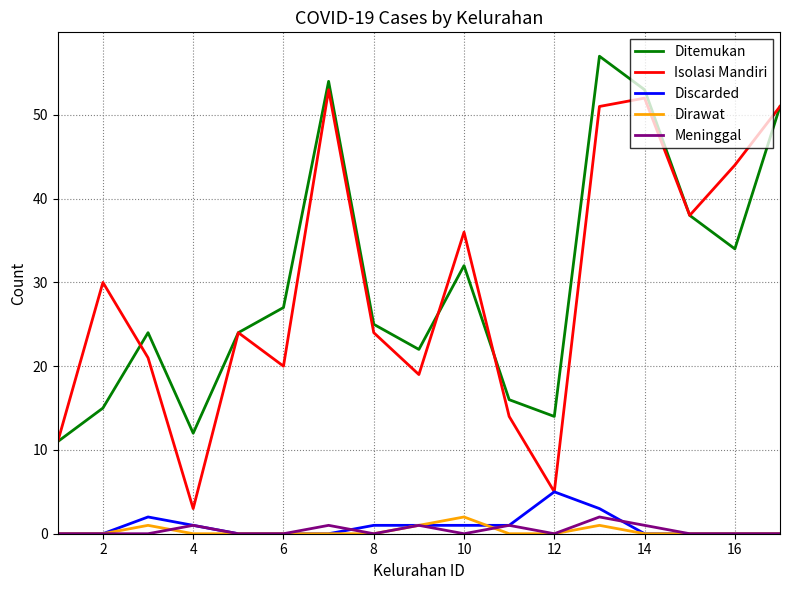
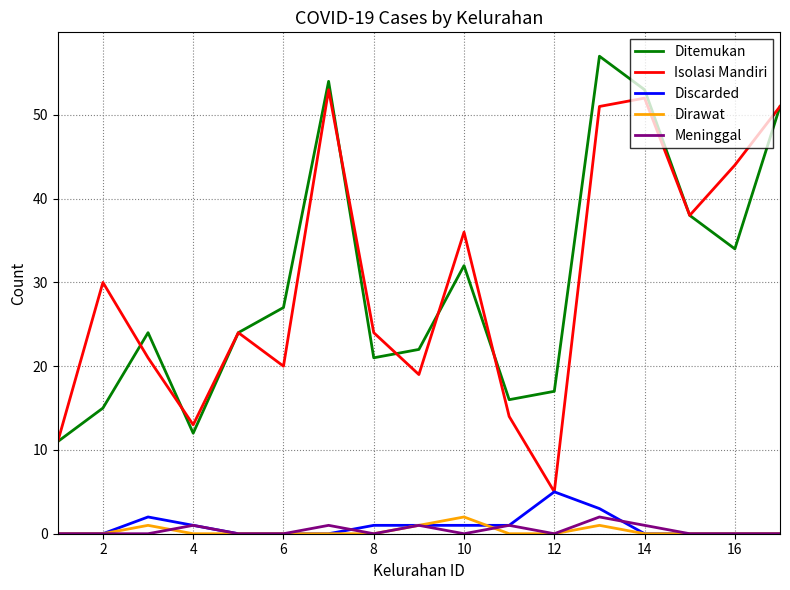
Isolasi Mandiri, 4: 3 -> 13
Ditemukan, 8: 25 -> 21
Ditemukan, 12: 14 -> 17
